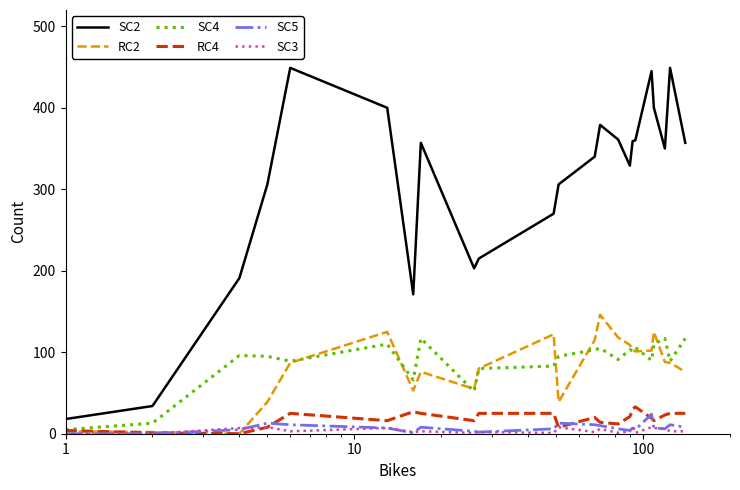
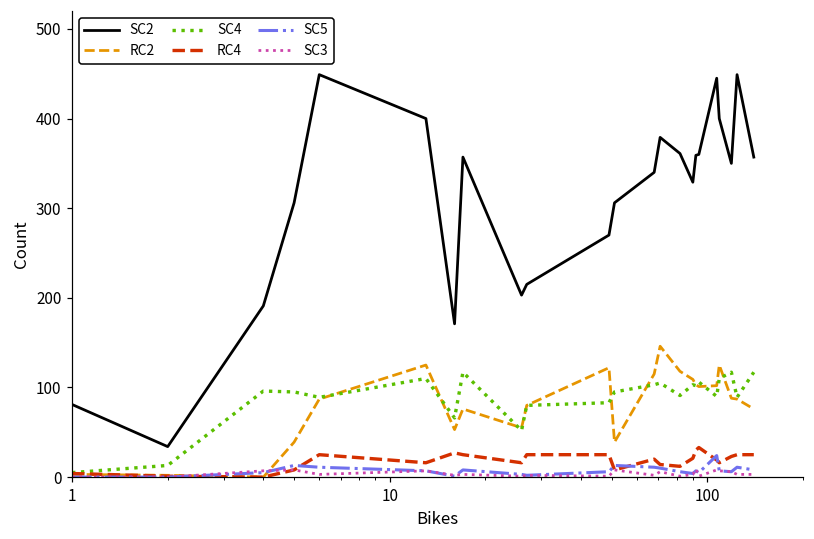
SC2, 1: 20 -> 80
